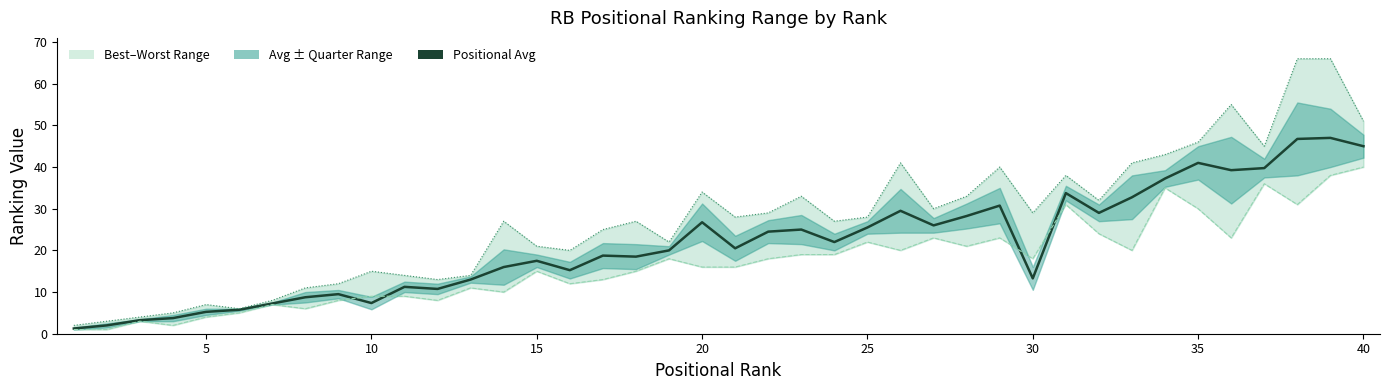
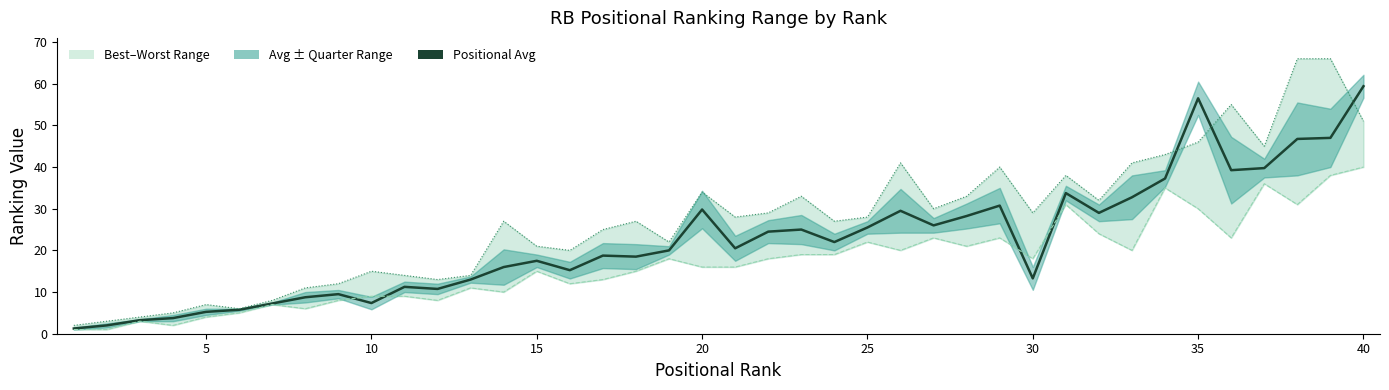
Positional Avg, 20: 27 -> 30
Positional Avg, 35: 41 -> 57
Positional Avg, 40: 45 -> 59
